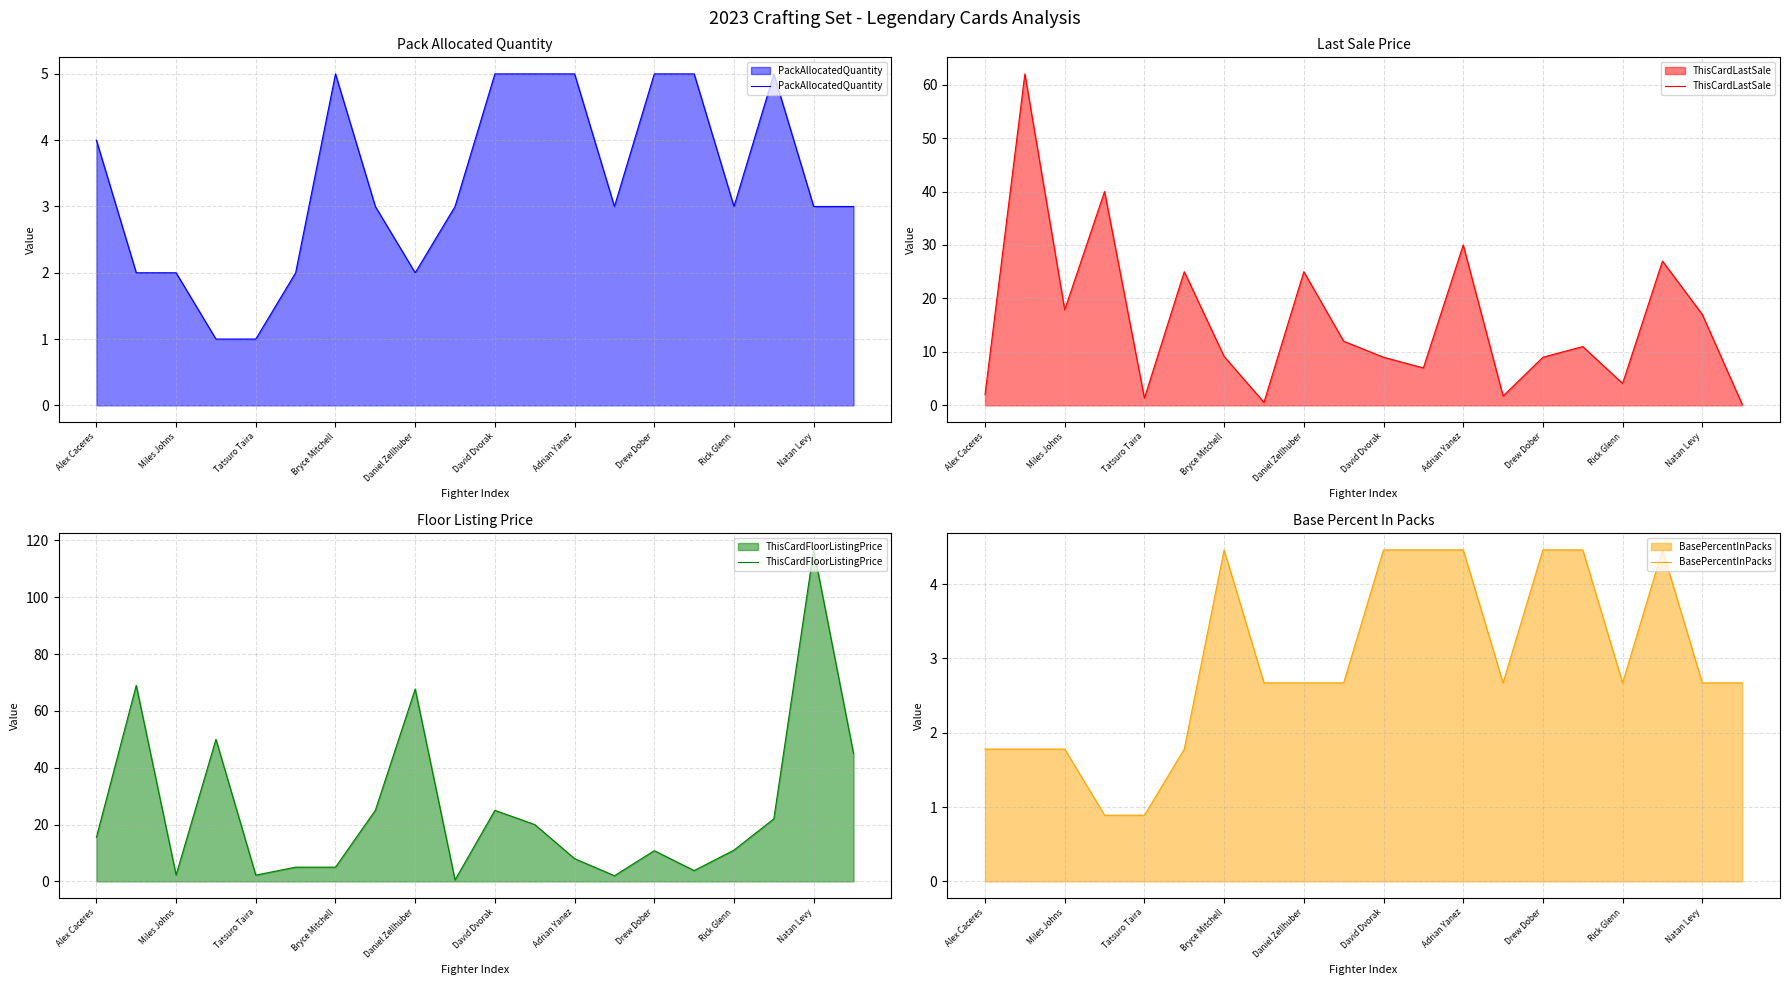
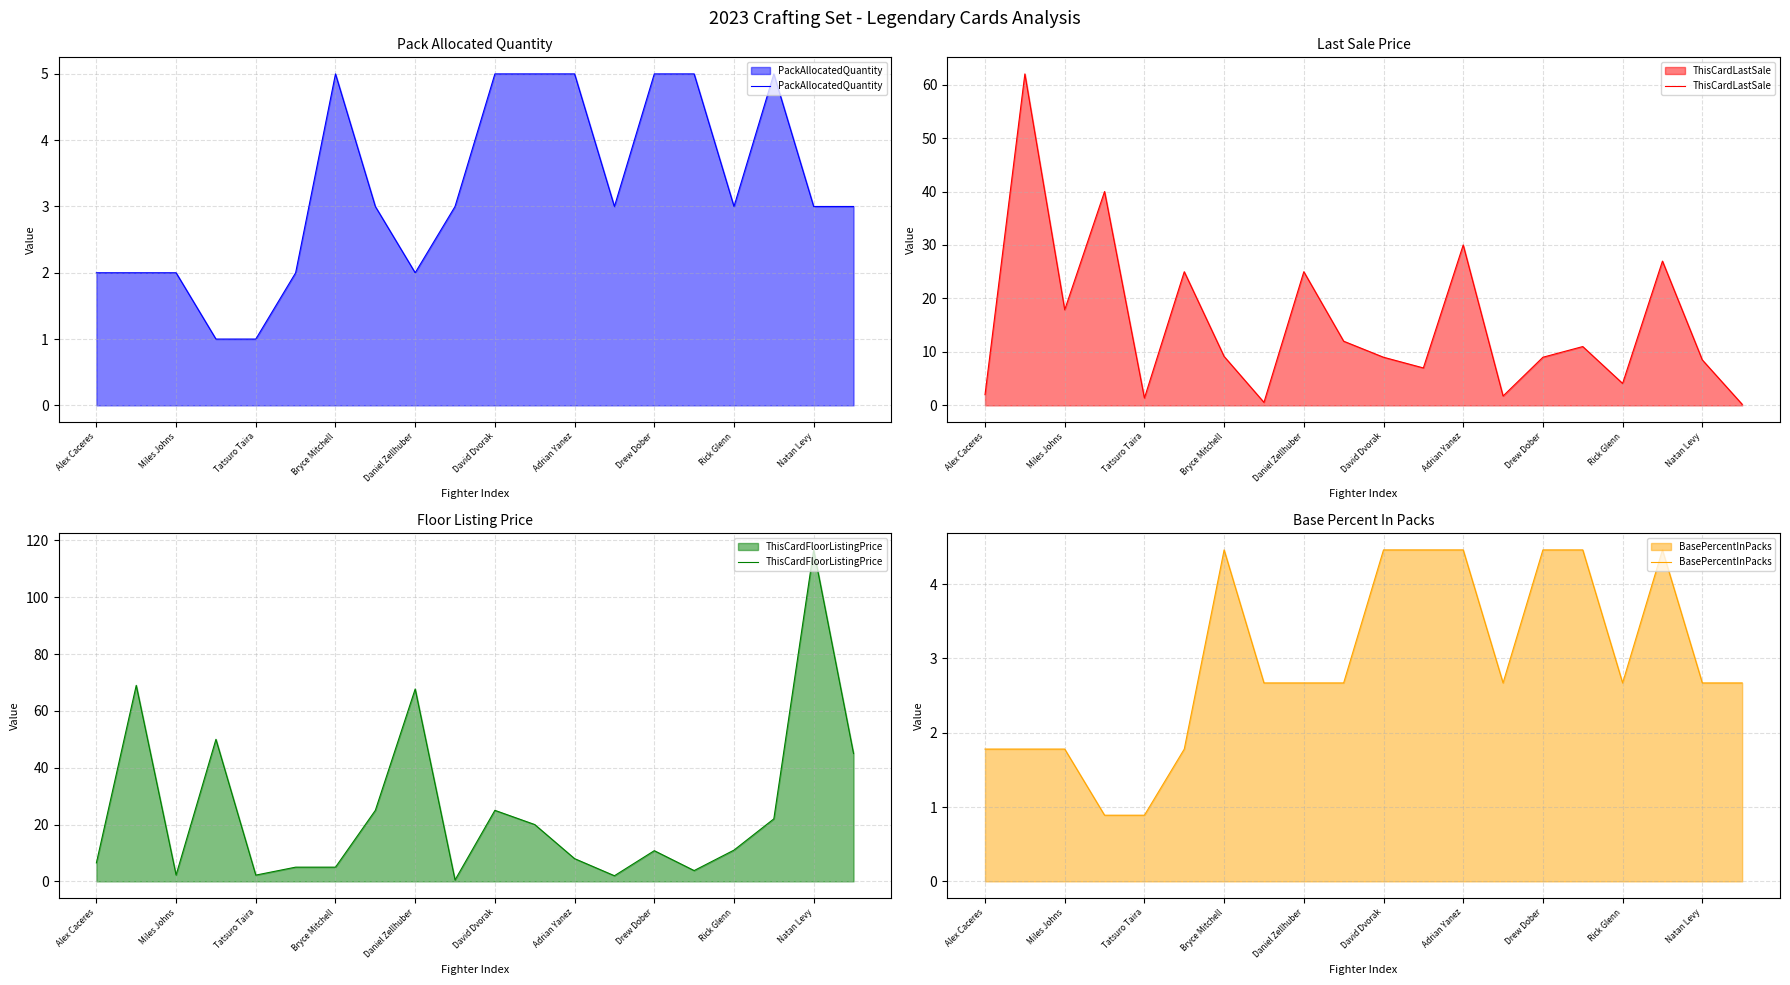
Pack Allocated Quantity, Alex Caceres: 4 -> 2
Last Sale Price, Natan Levy: 17 -> 9
Floor Listing Price, Alex Caceres: 16 -> 7
